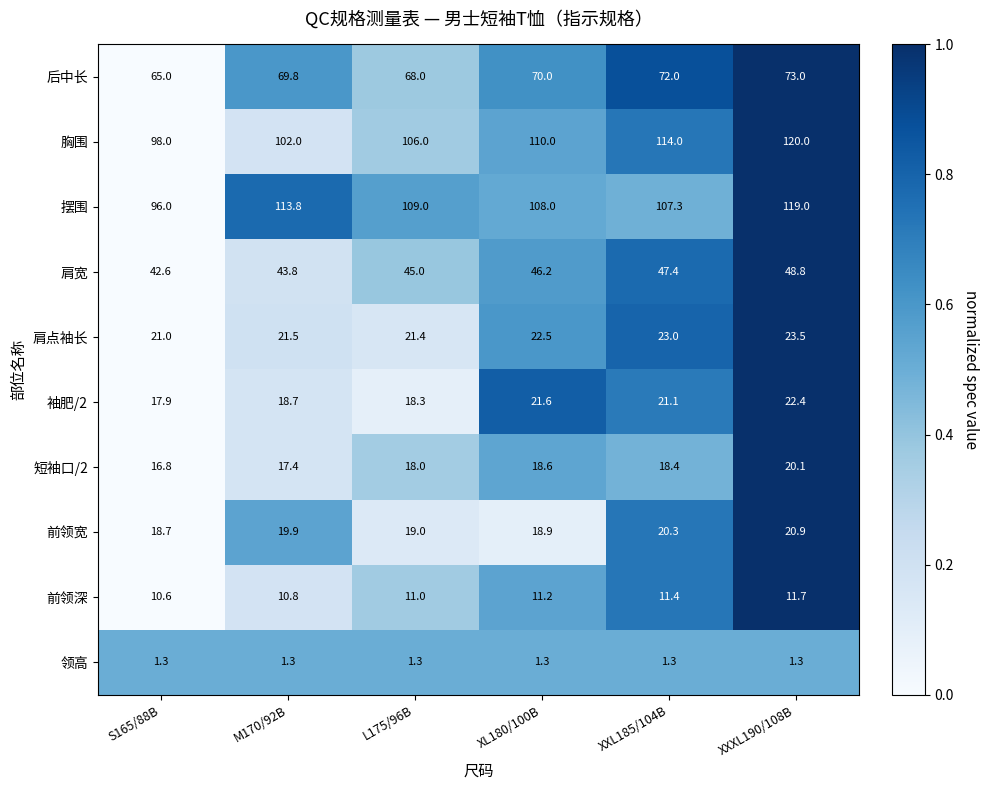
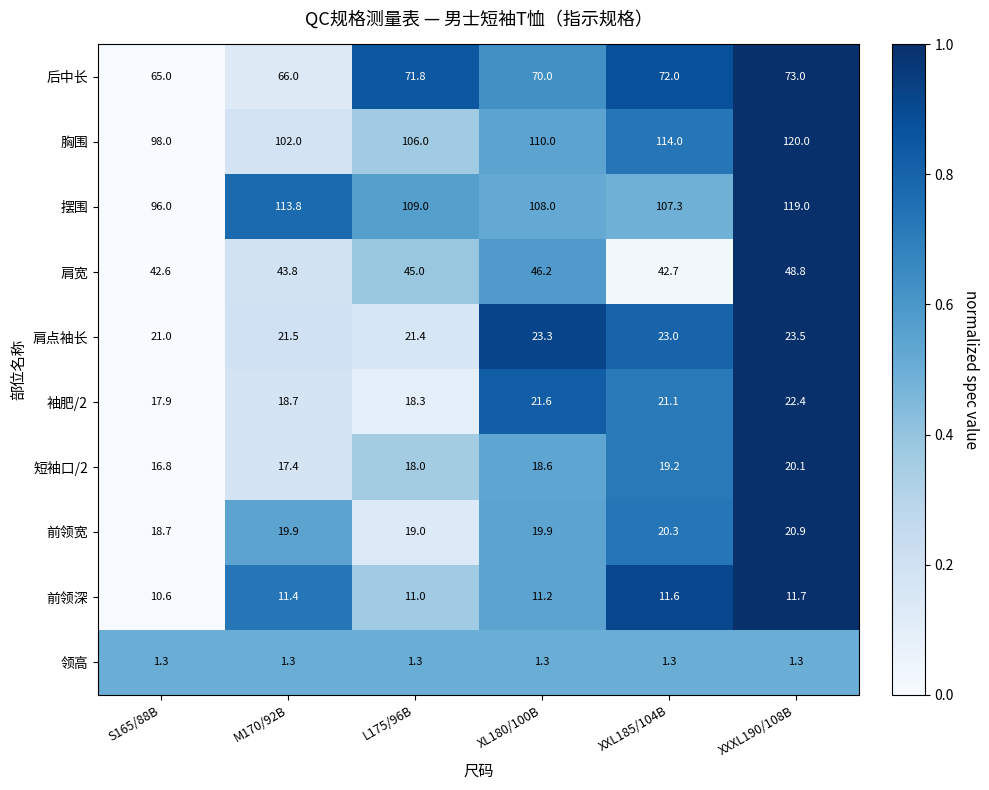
后中长, M170/92B: 69.8 -> 66.0
后中长, L175/96B: 68.0 -> 71.8
肩宽, XXL185/104B: 47.4 -> 42.7
肩点袖长, XL180/100B: 22.5 -> 23.3
短袖口/2, XXL185/104B: 18.4 -> 19.2
前领宽, XL180/100B: 18.9 -> 19.9
前领深, M170/92B: 10.8 -> 11.4
前领深, XXL185/104B: 11.4 -> 11.6
